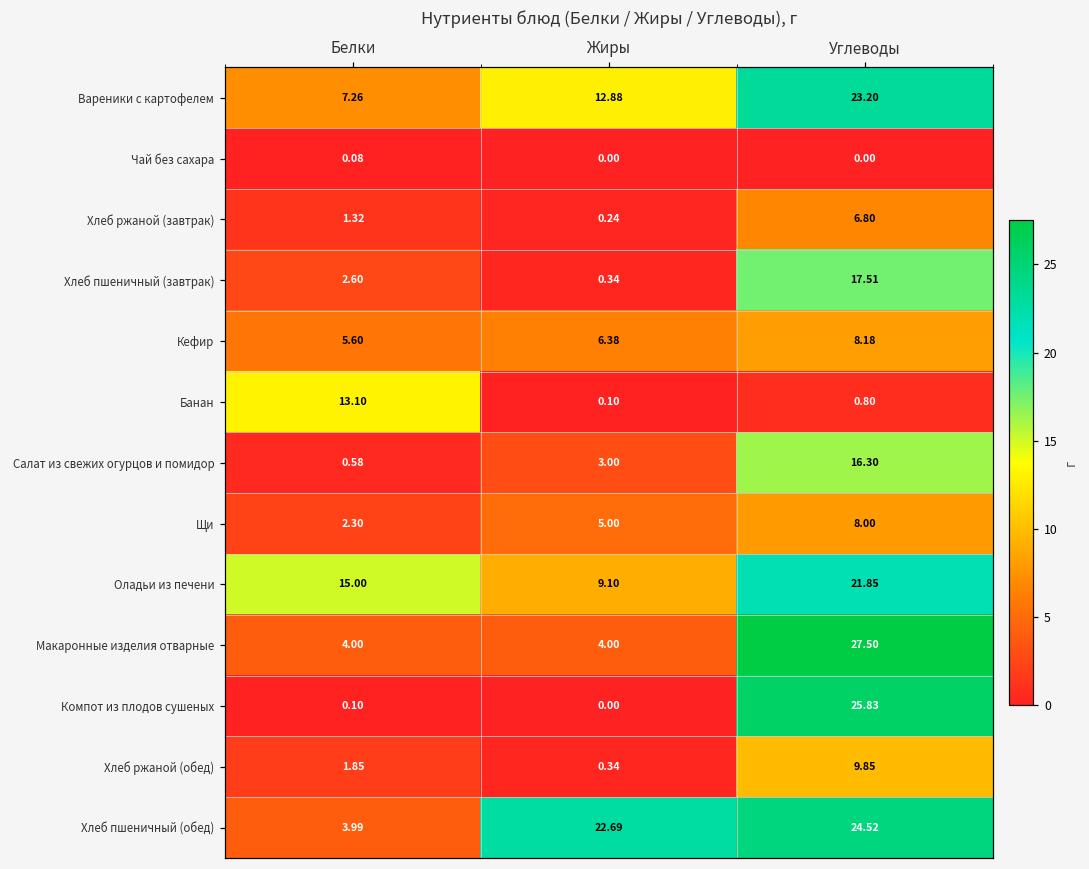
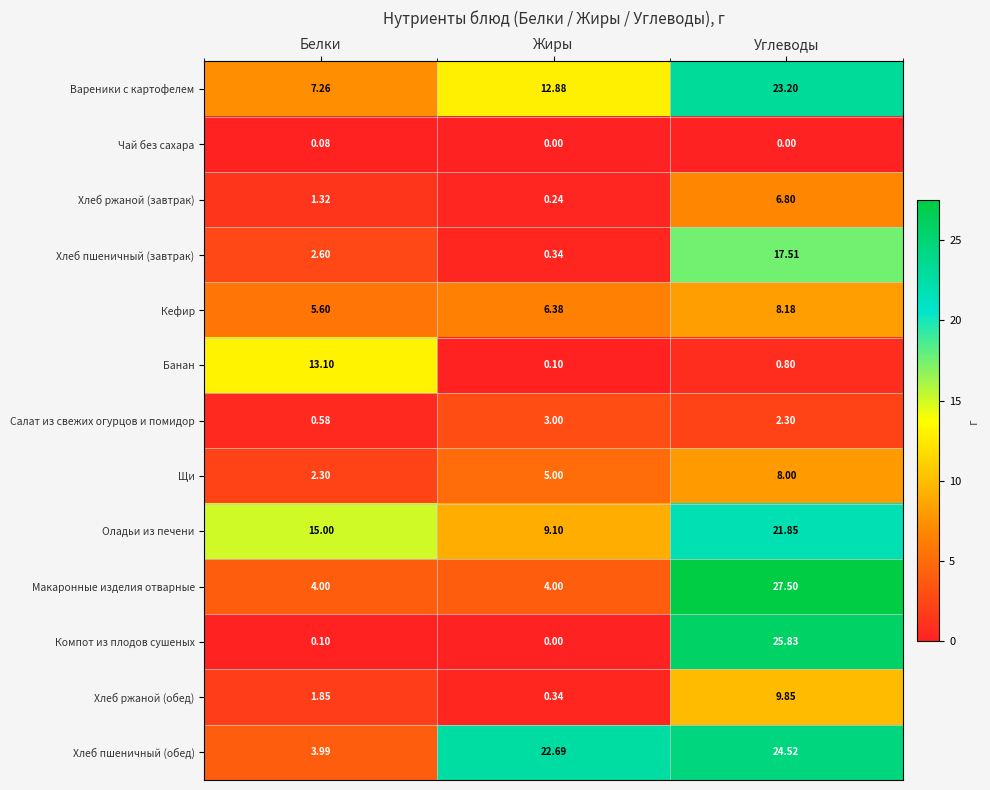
Салат из свежих огурцов и помидор, Углеводы: 16.30 -> 2.30
